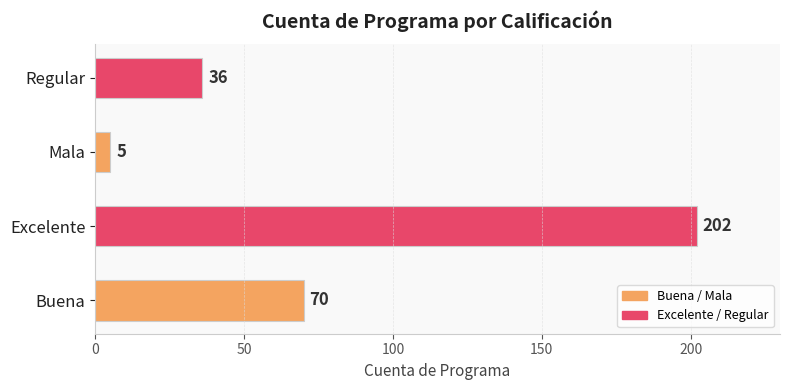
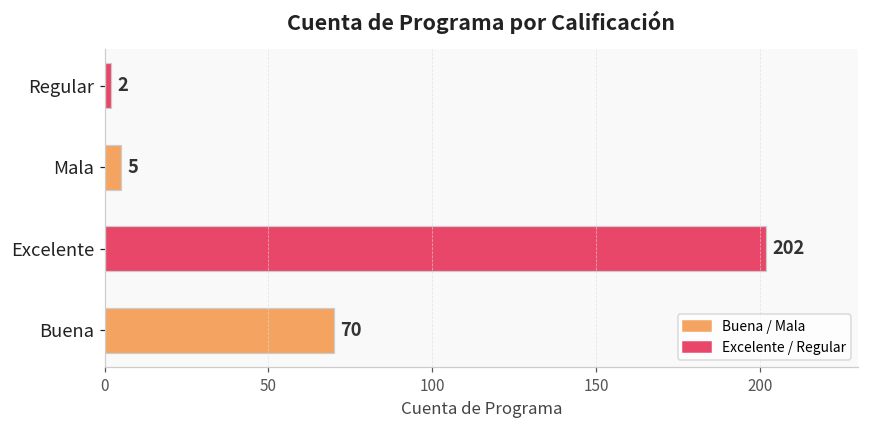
Regular: 36 -> 2
